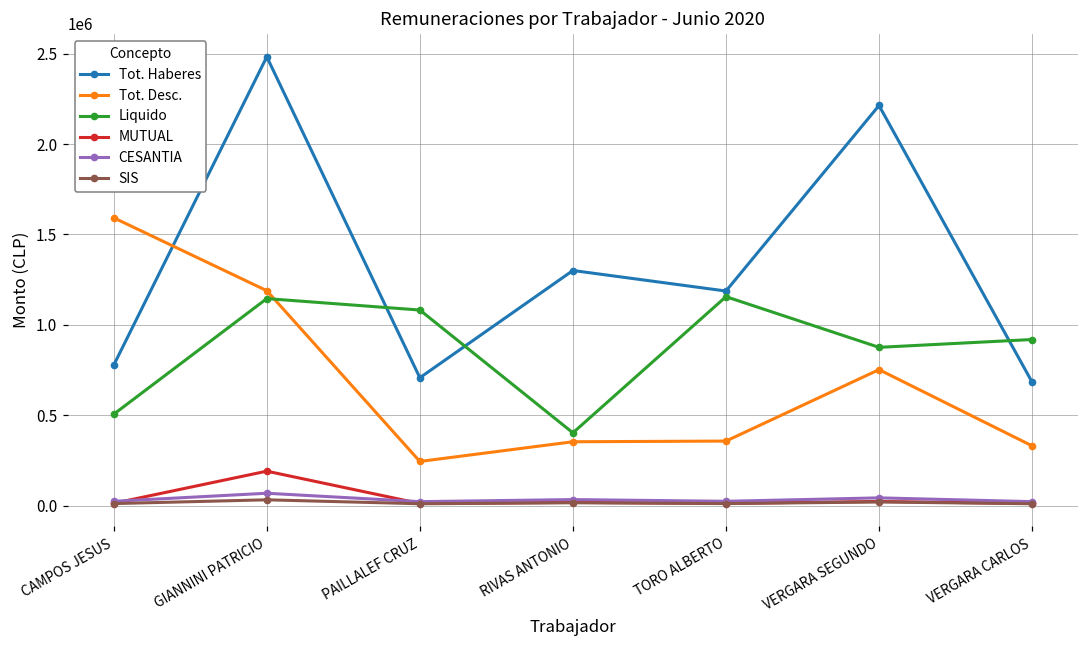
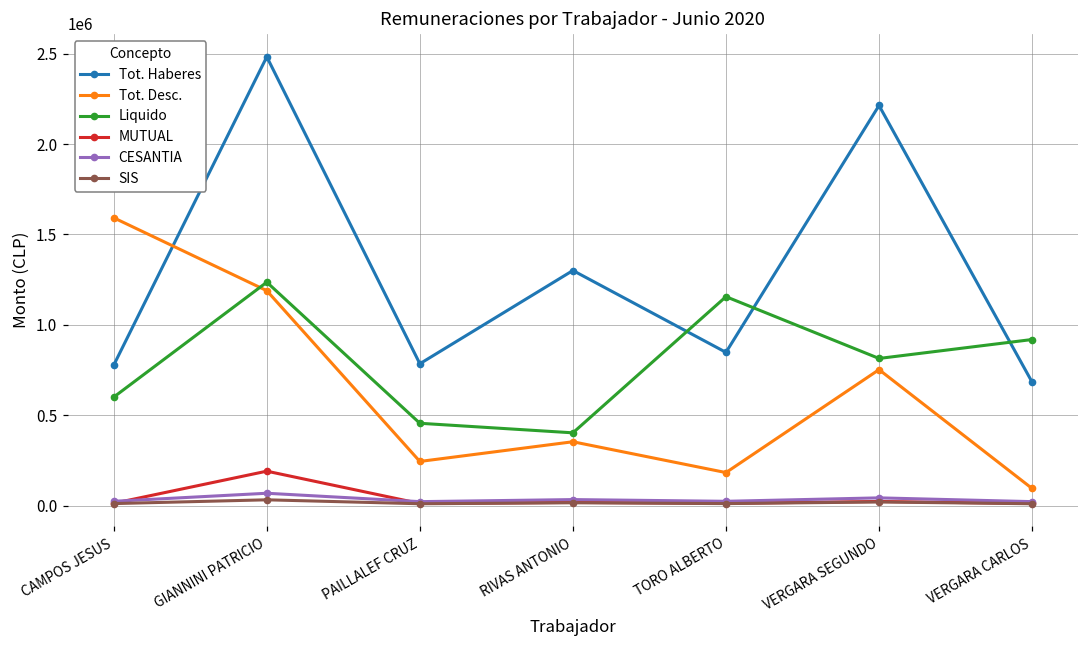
Liquido, CAMPOS JESUS: 510000 -> 600000
Liquido, GIANNINI PATRICIO: 1150000 -> 1240000
Tot. Haberes, PAILLALEF CRUZ: 710000 -> 780000
Liquido, PAILLALEF CRUZ: 1080000 -> 460000
Tot. Haberes, TORO ALBERTO: 1190000 -> 850000
Tot. Desc., TORO ALBERTO: 360000 -> 180000
Liquido, VERGARA SEGUNDO: 880000 -> 810000
Tot. Desc., VERGARA CARLOS: 330000 -> 90000
